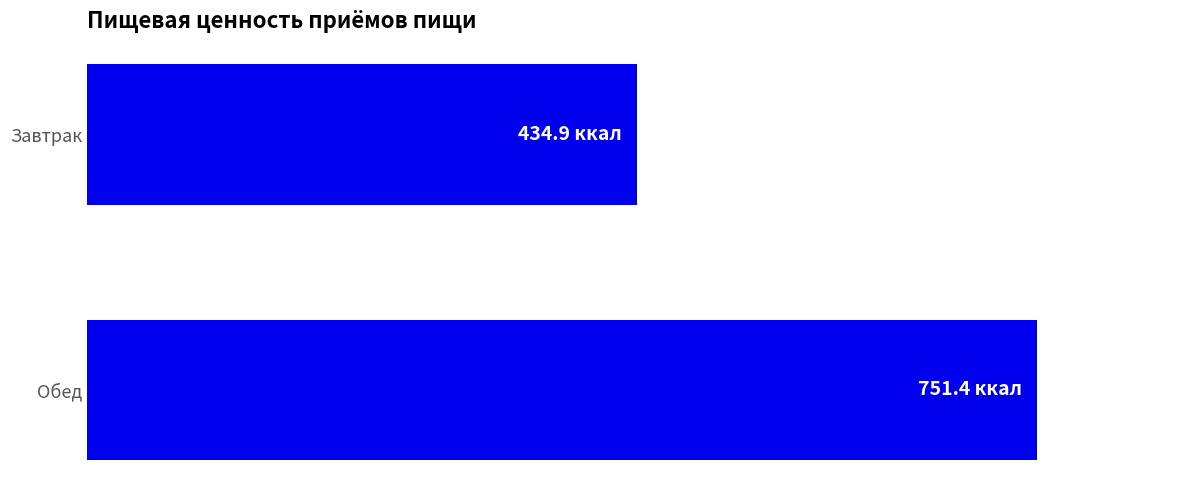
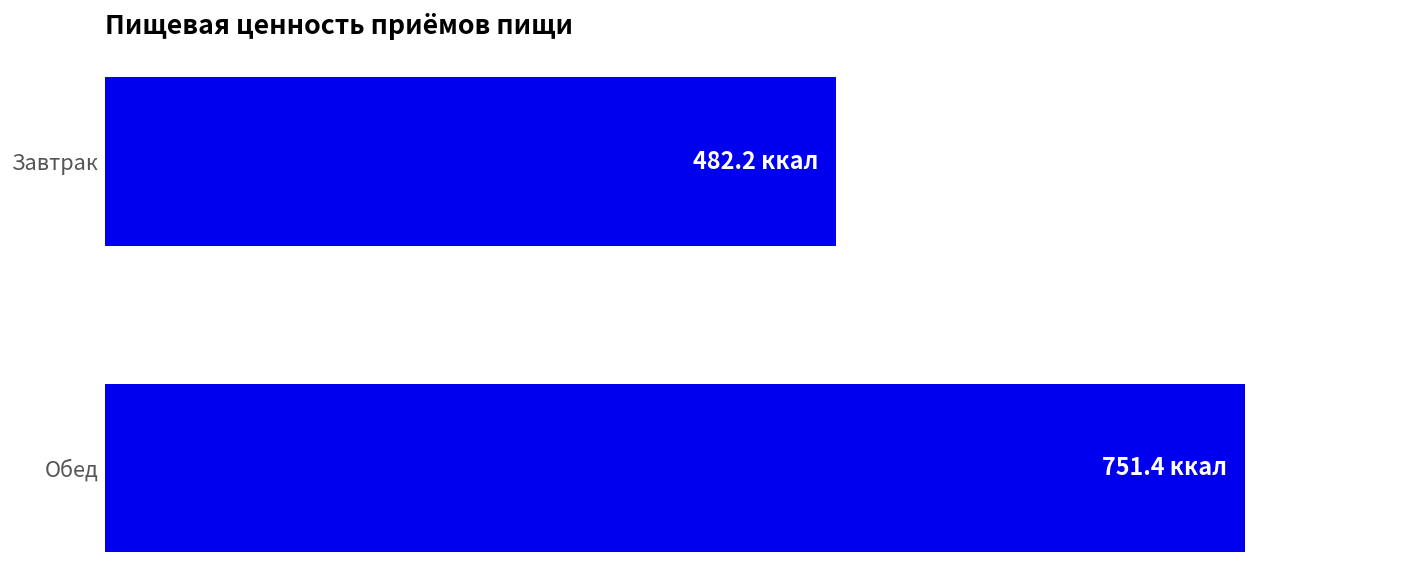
Завтрак: 434.9 -> 482.2
